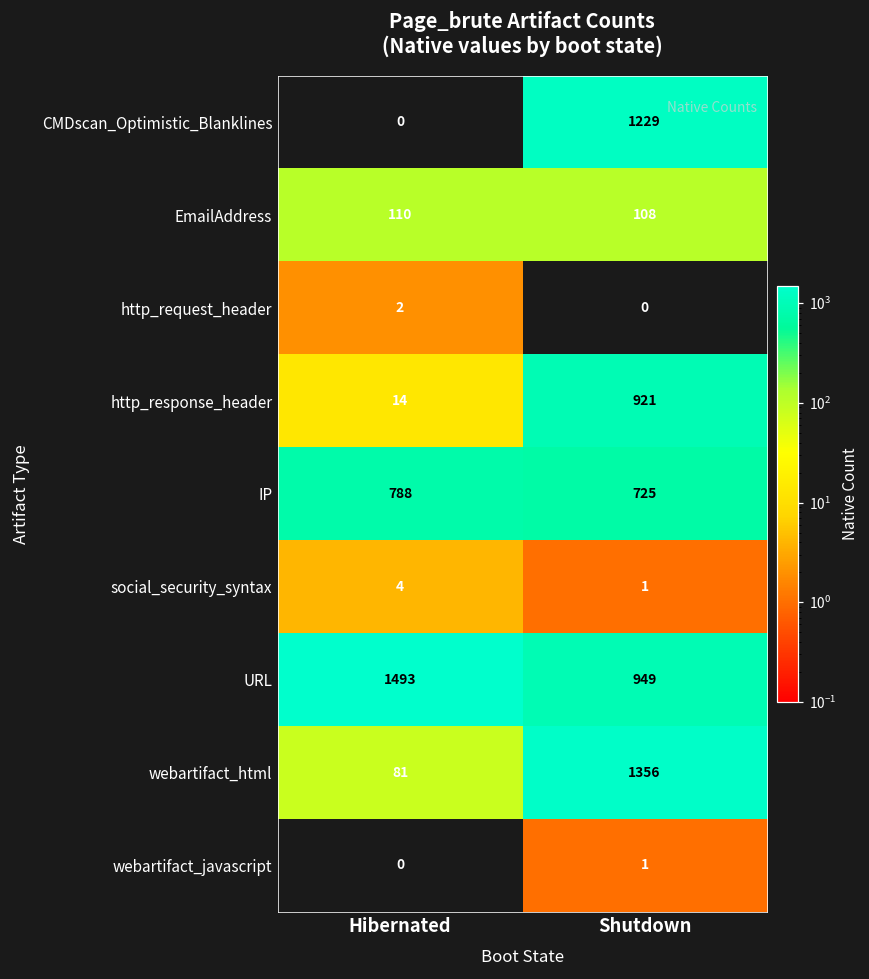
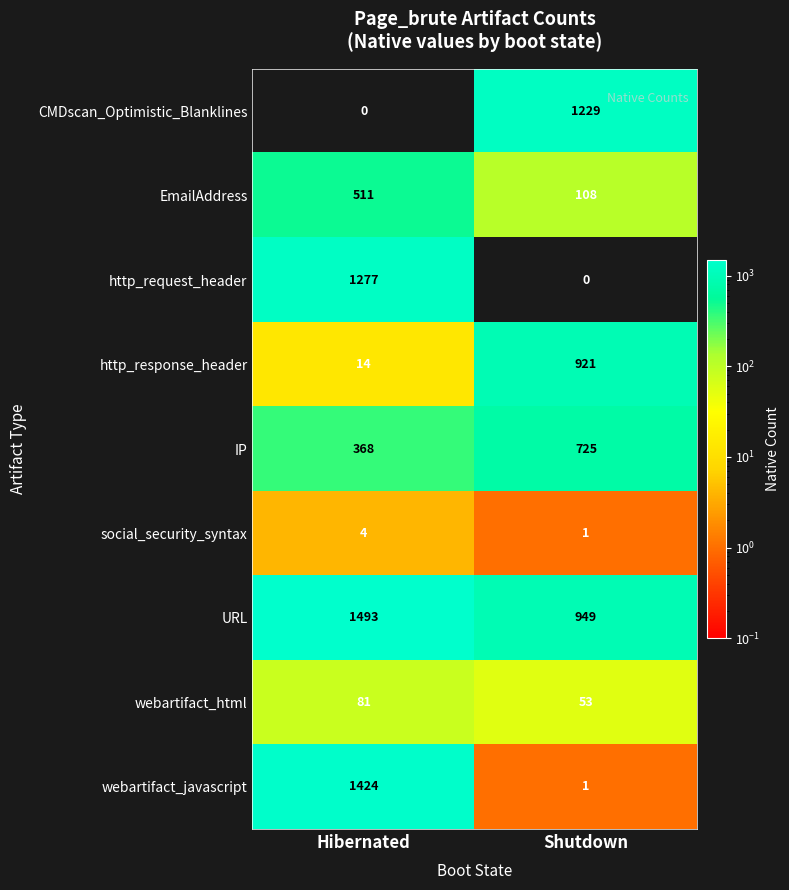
EmailAddress, Hibernated: 110 -> 511
http_request_header, Hibernated: 2 -> 1277
IP, Hibernated: 788 -> 368
webartifact_html, Shutdown: 1356 -> 53
webartifact_javascript, Hibernated: 0 -> 1424
